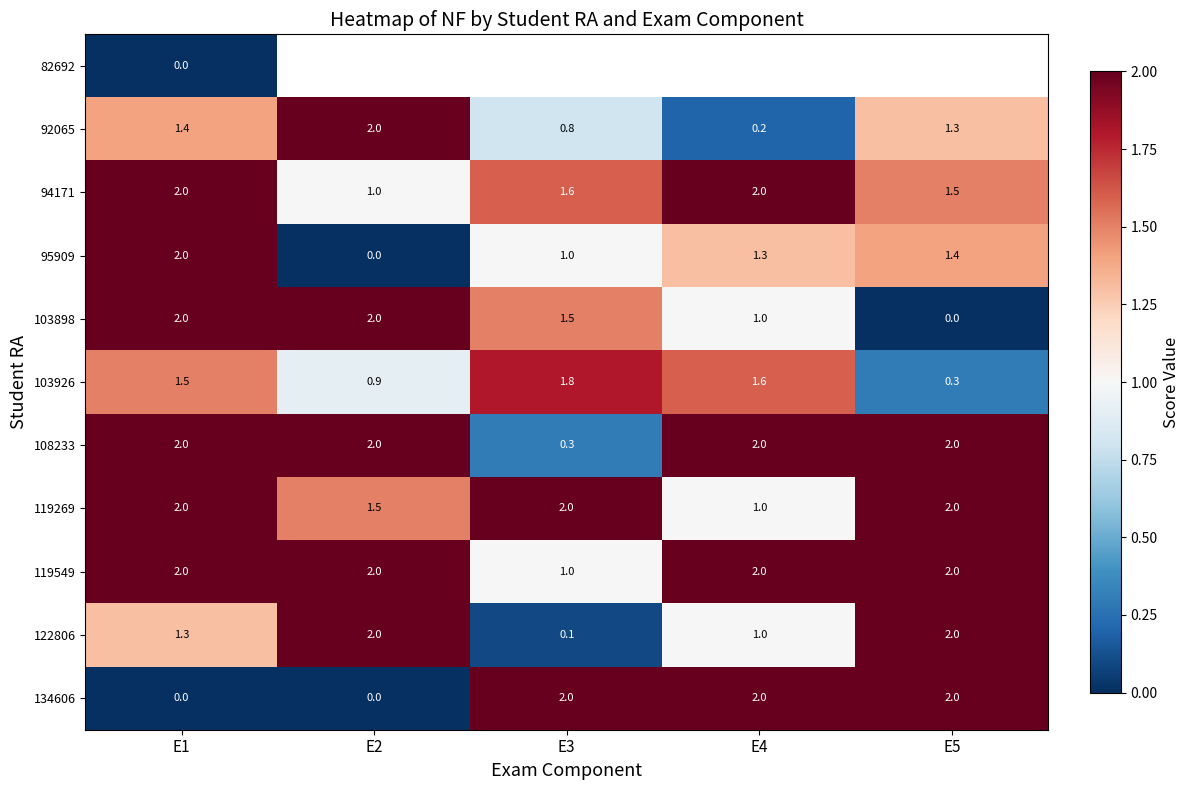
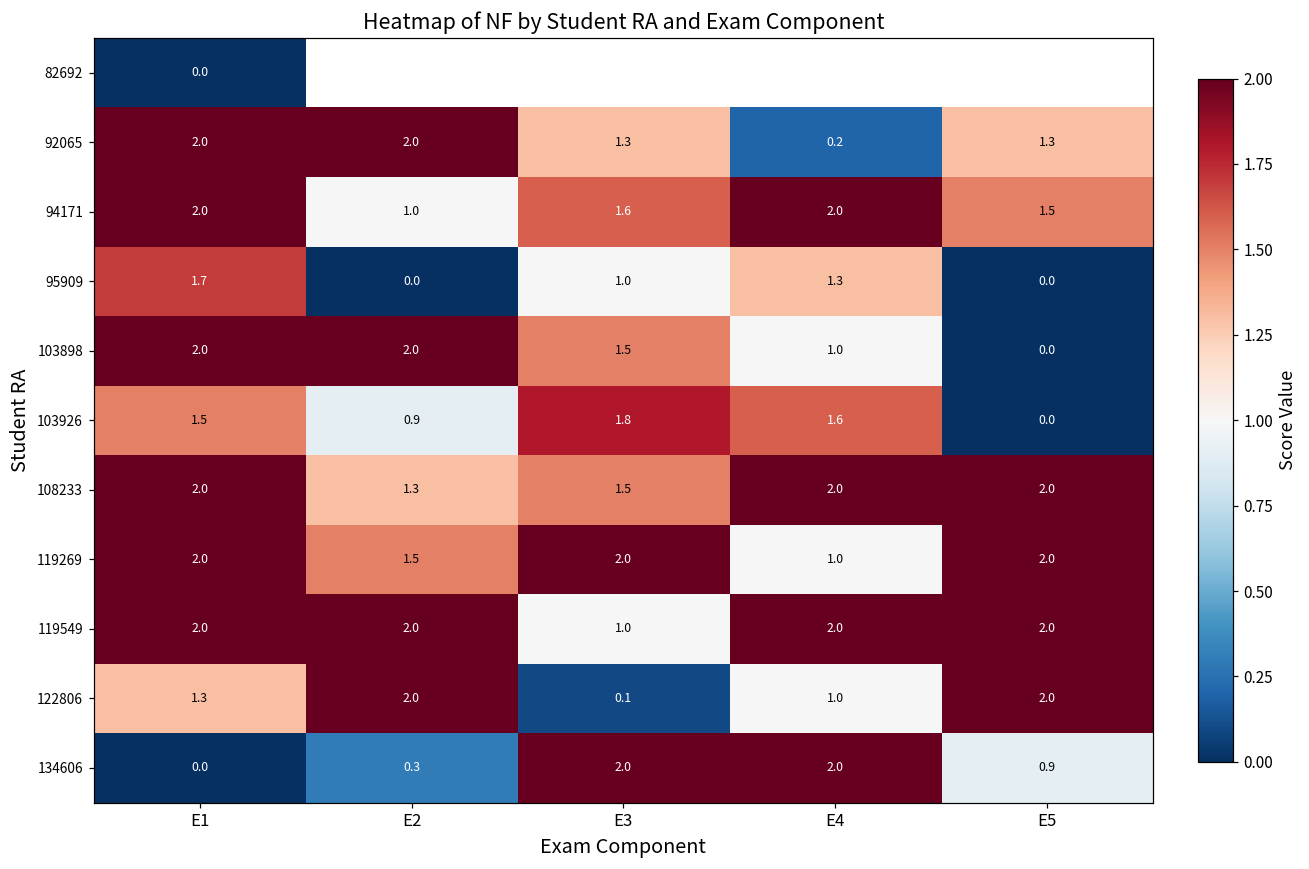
92065, E1: 1.4 -> 2.0
92065, E3: 0.8 -> 1.3
95909, E1: 2.0 -> 1.7
95909, E5: 1.4 -> 0.0
103926, E5: 0.3 -> 0.0
108233, E2: 2.0 -> 1.3
108233, E3: 0.3 -> 1.5
134606, E2: 0.0 -> 0.3
134606, E5: 2.0 -> 0.9
